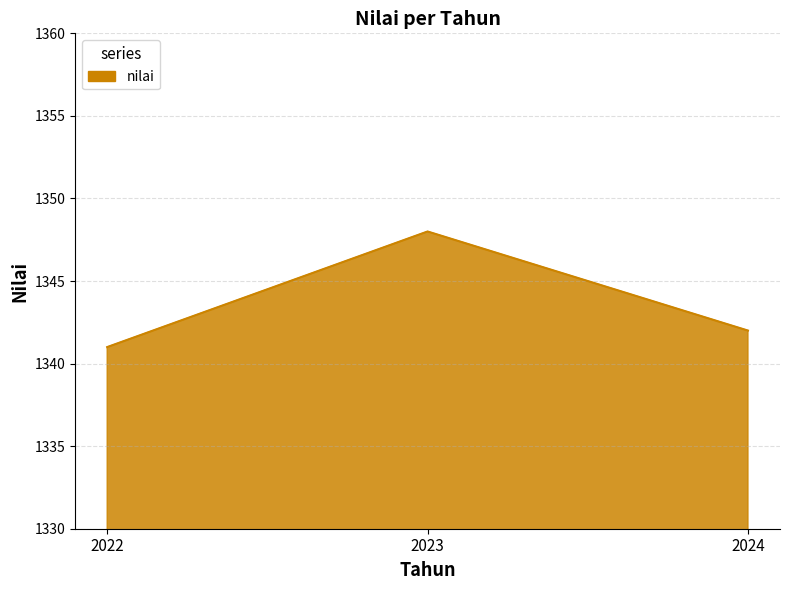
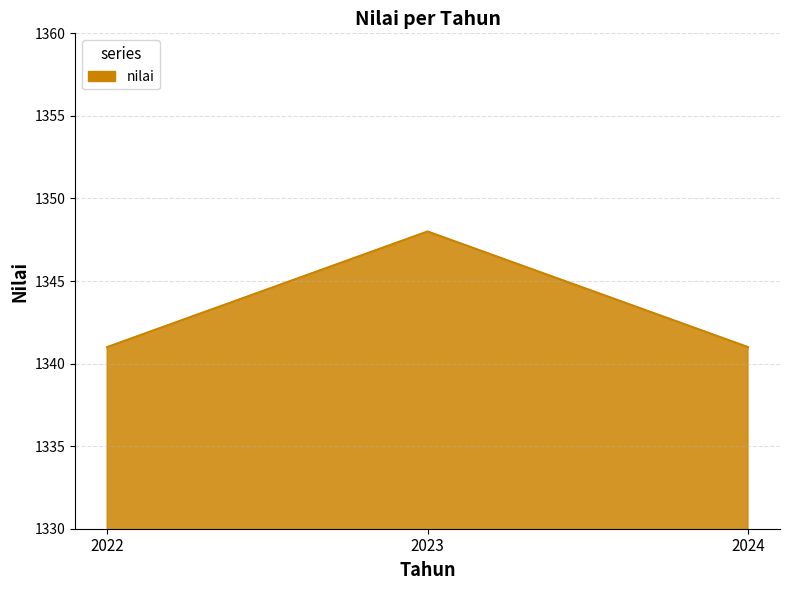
2024: 1342 -> 1341
